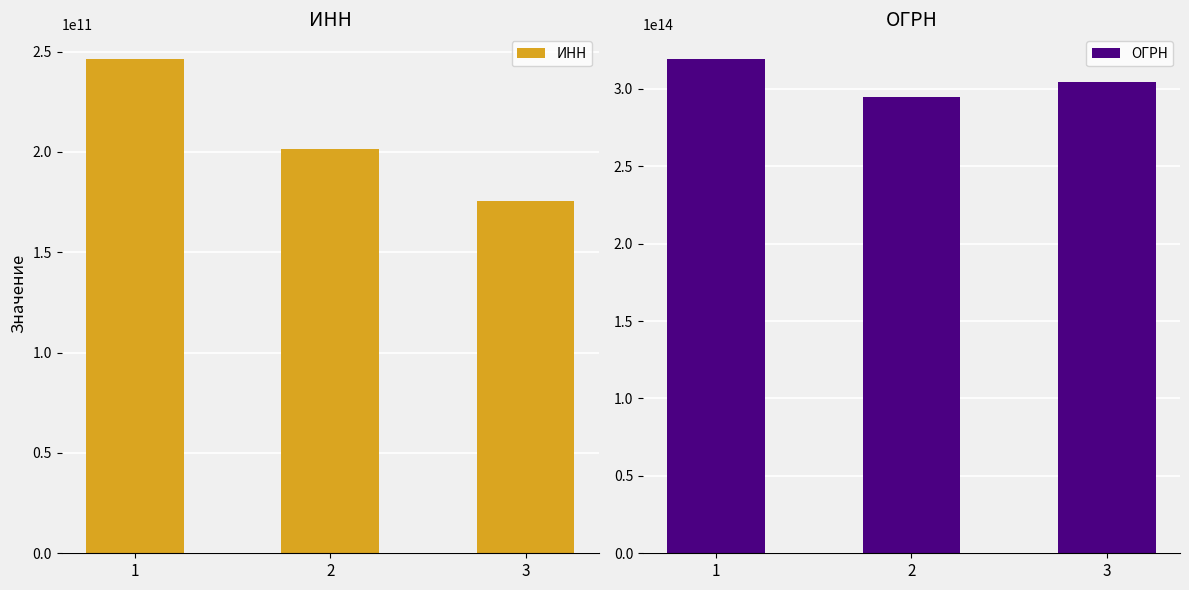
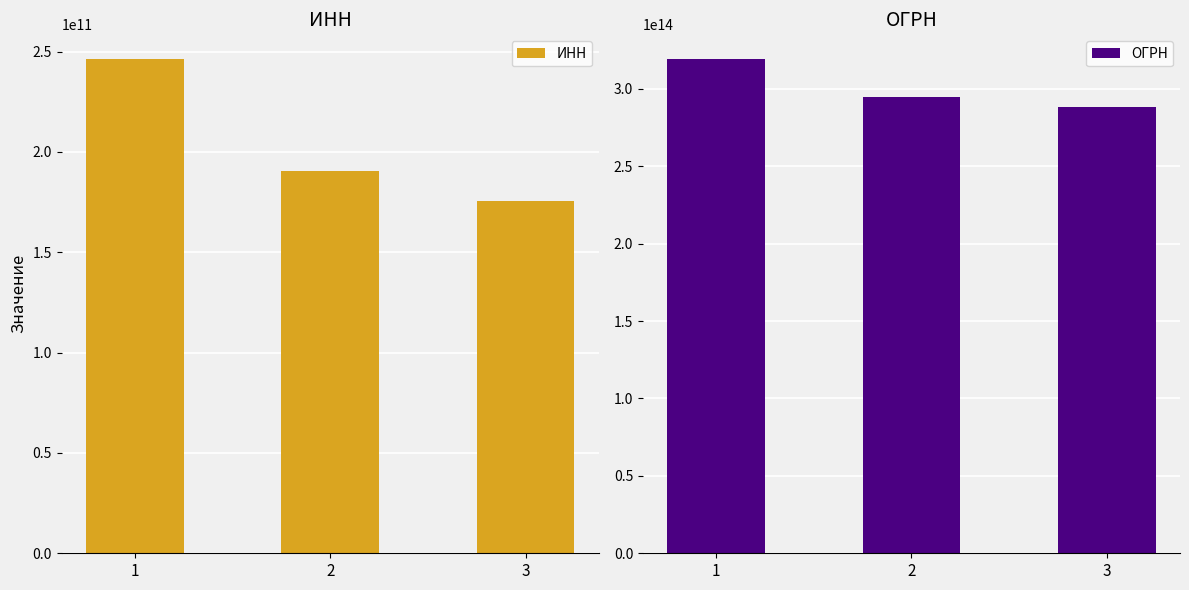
ИНН, 2: 201000000000 -> 191000000000
ОГРН, 3: 304000000000000 -> 288000000000000
